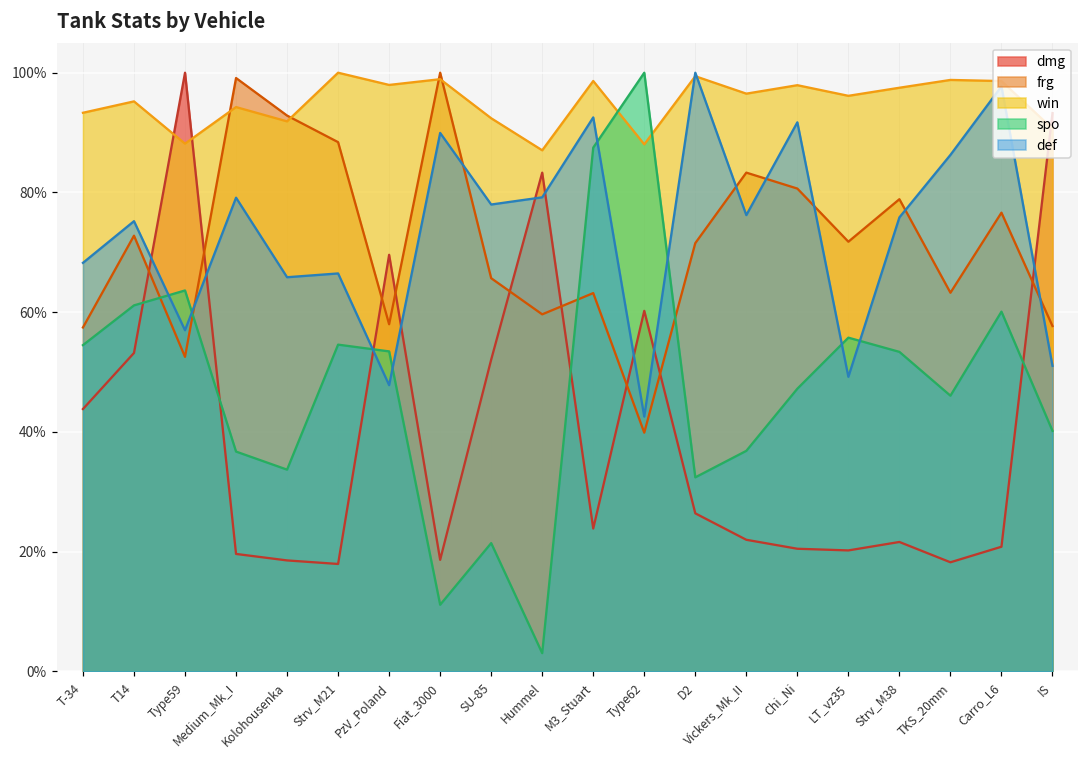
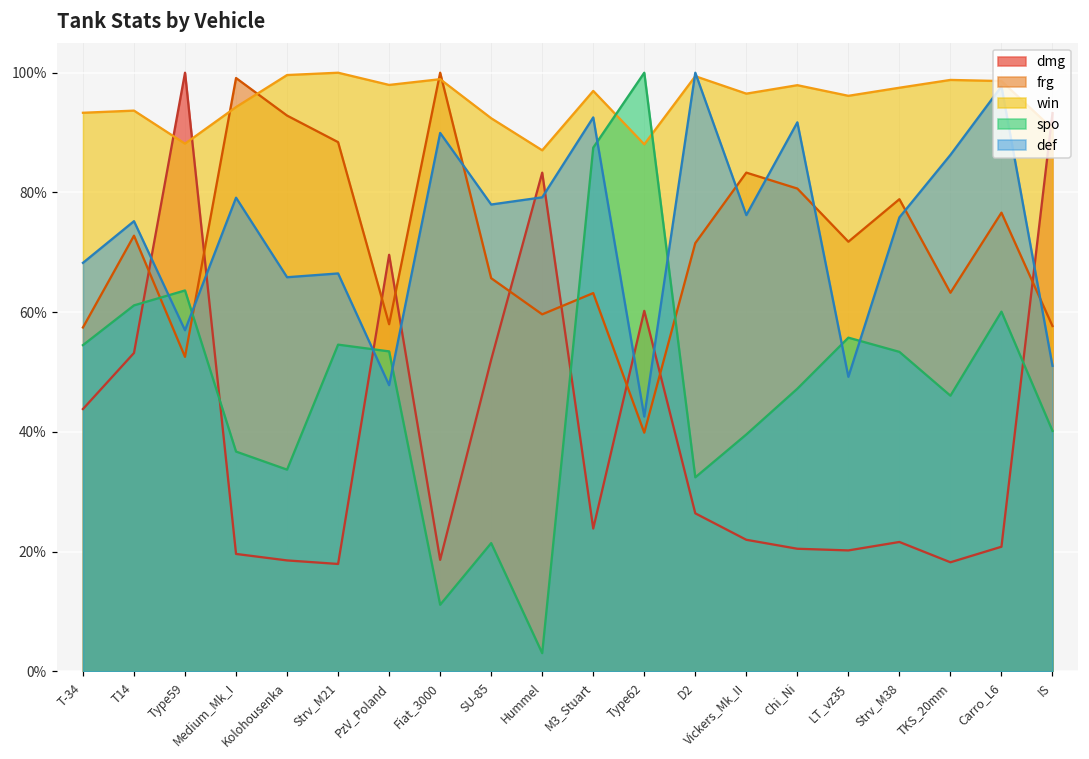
win, T14: 95% -> 94%
win, Kolohousenka: 92% -> 100%
win, M3_Stuart: 99% -> 97%
spo, Vickers_Mk_II: 37% -> 40%
